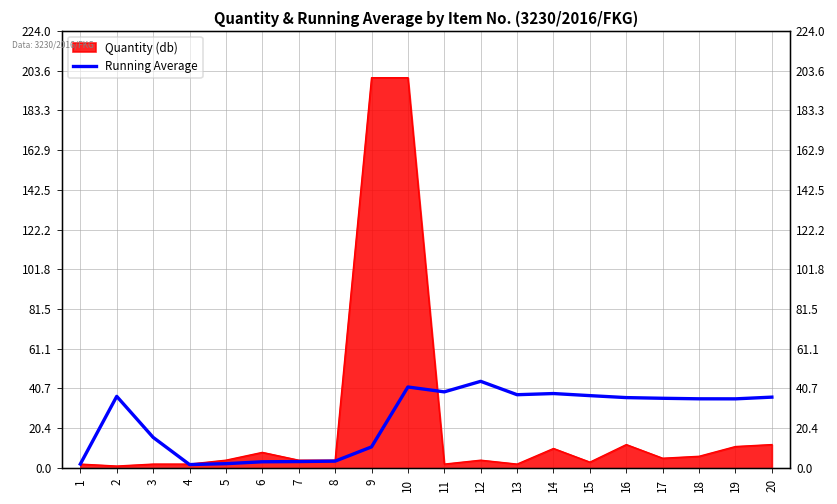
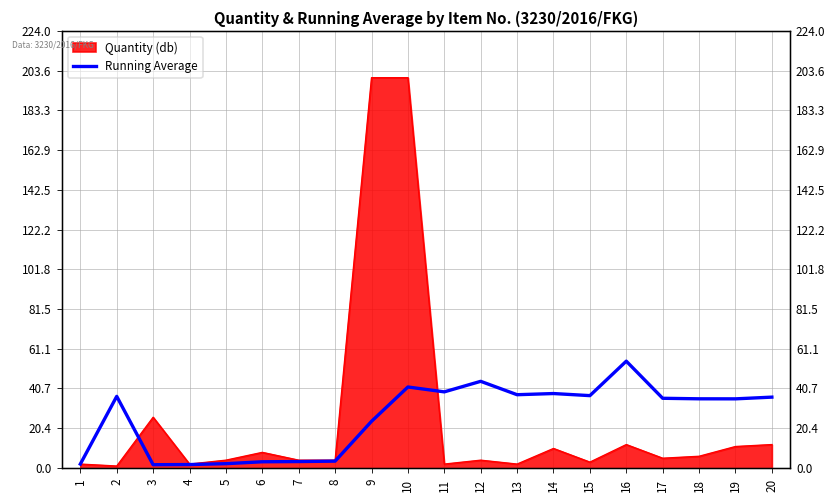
Quantity (db), 3: 2 -> 26
Running Average, 3: 16 -> 2
Running Average, 9: 11 -> 24
Running Average, 16: 36 -> 55
